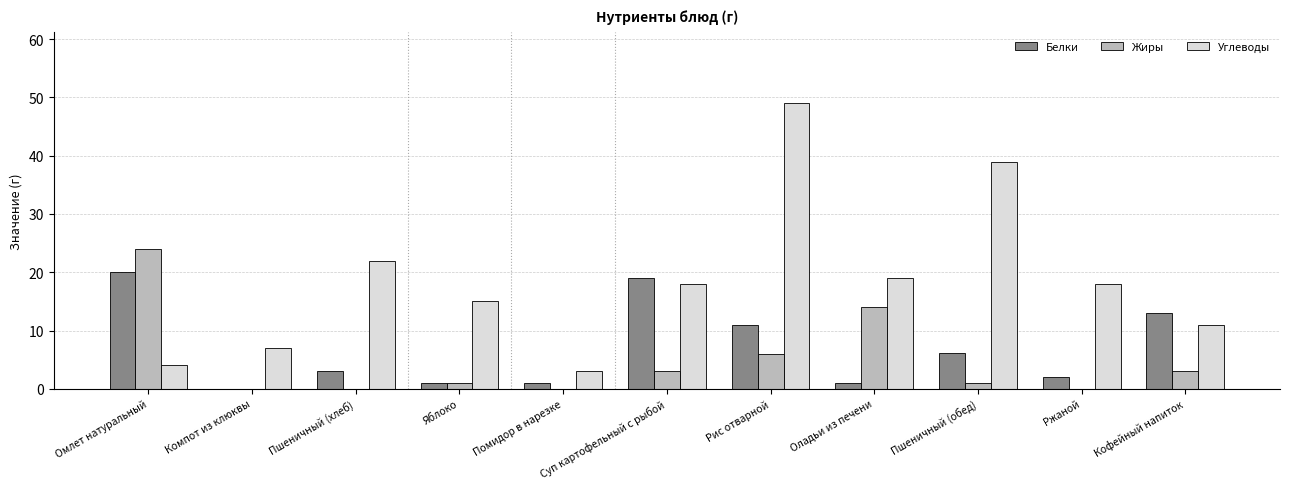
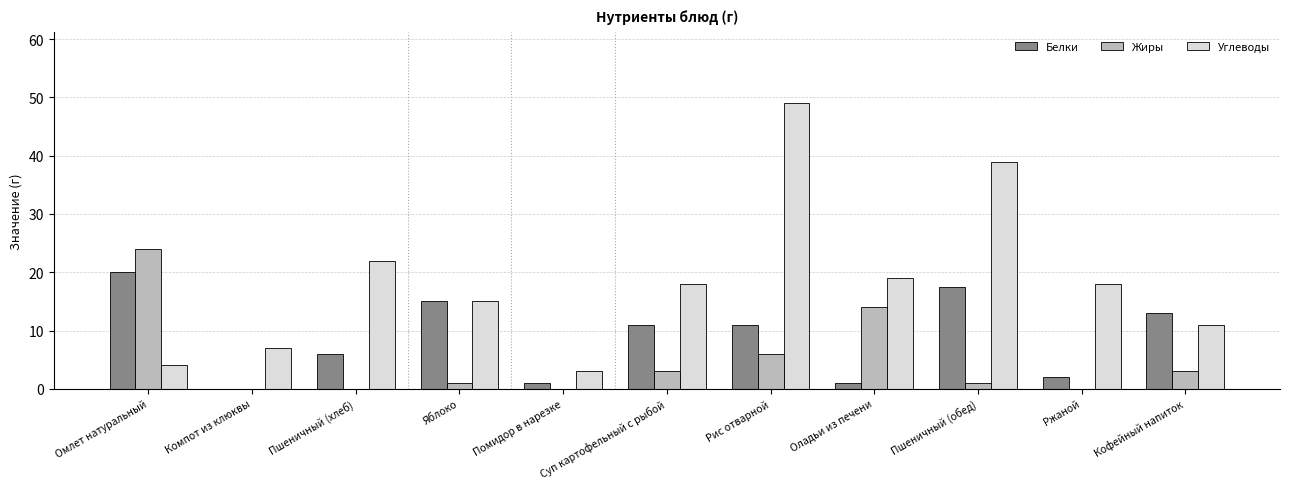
Белки, Пшеничный (хлеб): 3 -> 6
Белки, Яблоко: 1 -> 15
Белки, Суп картофельный с рыбой: 19 -> 11
Белки, Пшеничный (обед): 6 -> 18
